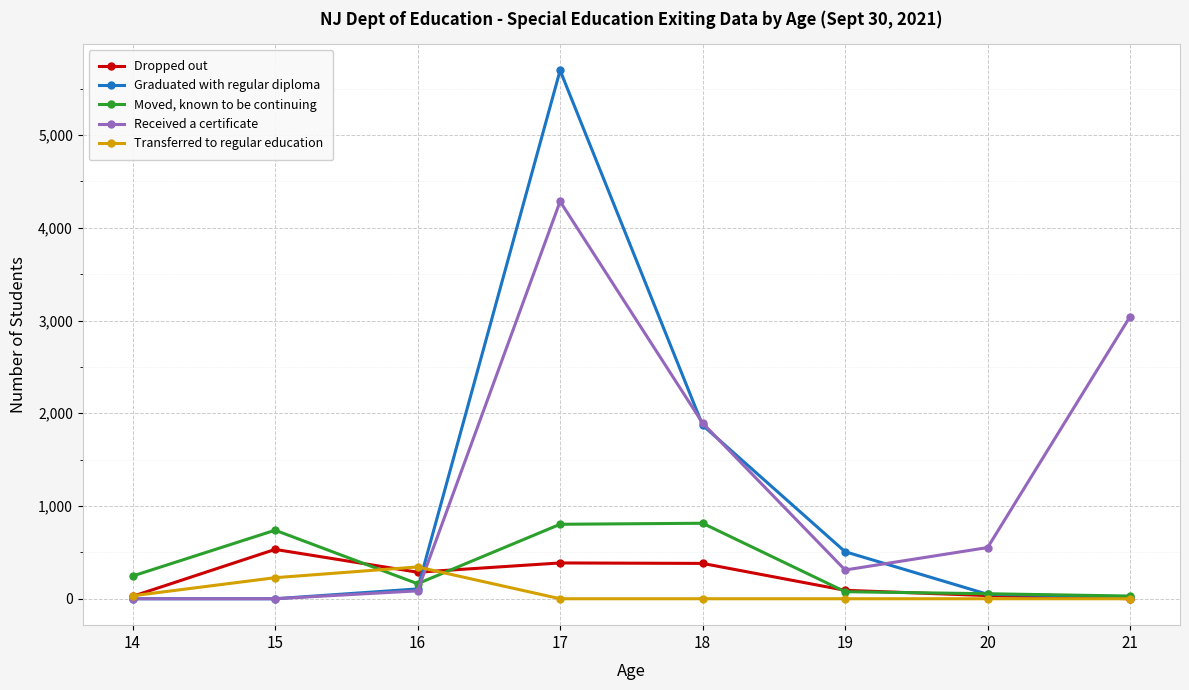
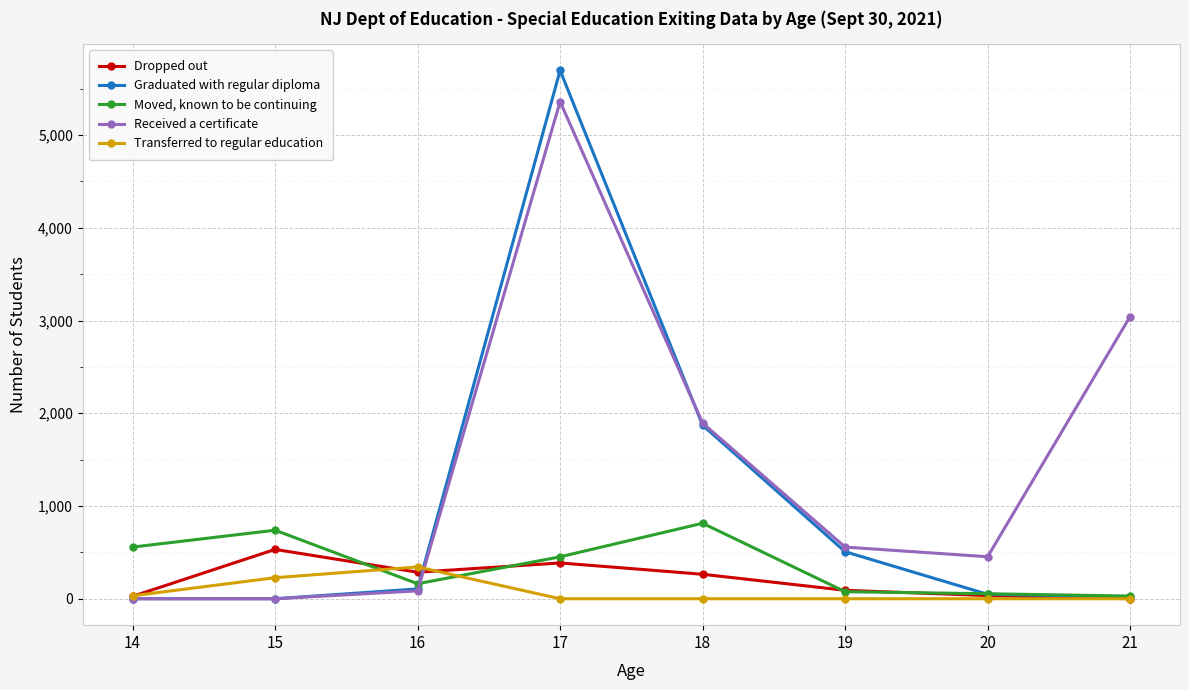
Moved, known to be continuing, 14: 200 -> 600
Moved, known to be continuing, 17: 800 -> 500
Received a certificate, 17: 4,300 -> 5,400
Dropped out, 18: 400 -> 300
Received a certificate, 19: 300 -> 600
Received a certificate, 20: 600 -> 500
